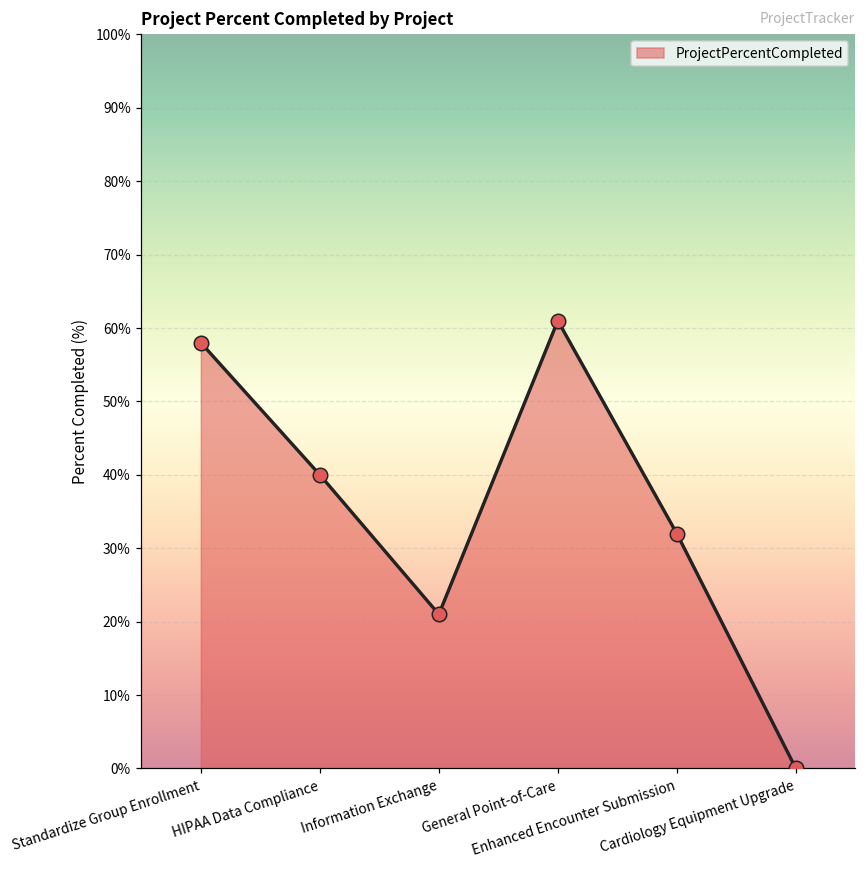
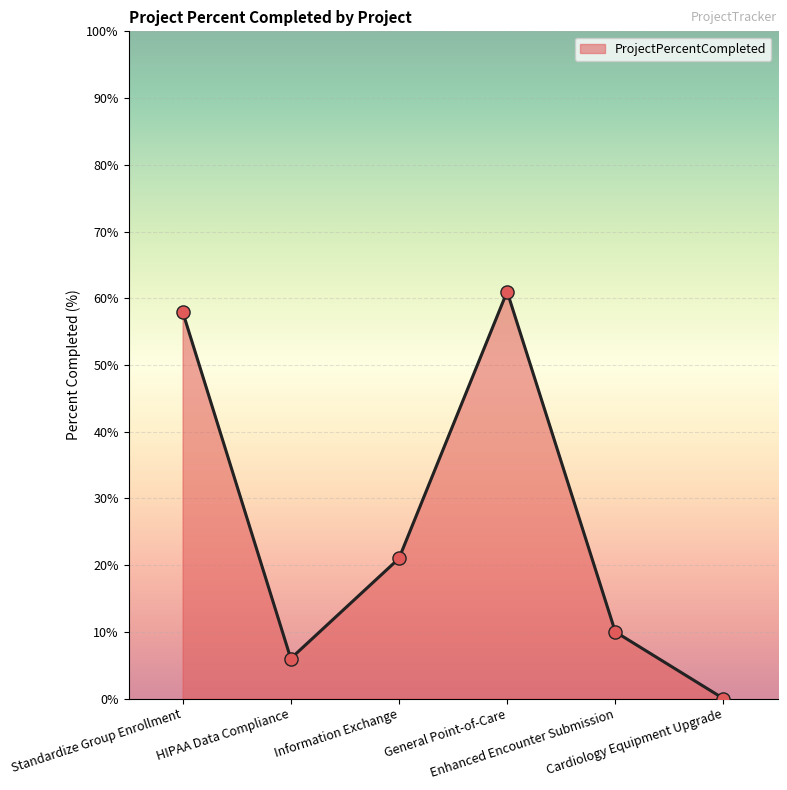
HIPAA Data Compliance: 40% -> 6%
Enhanced Encounter Submission: 32% -> 10%
